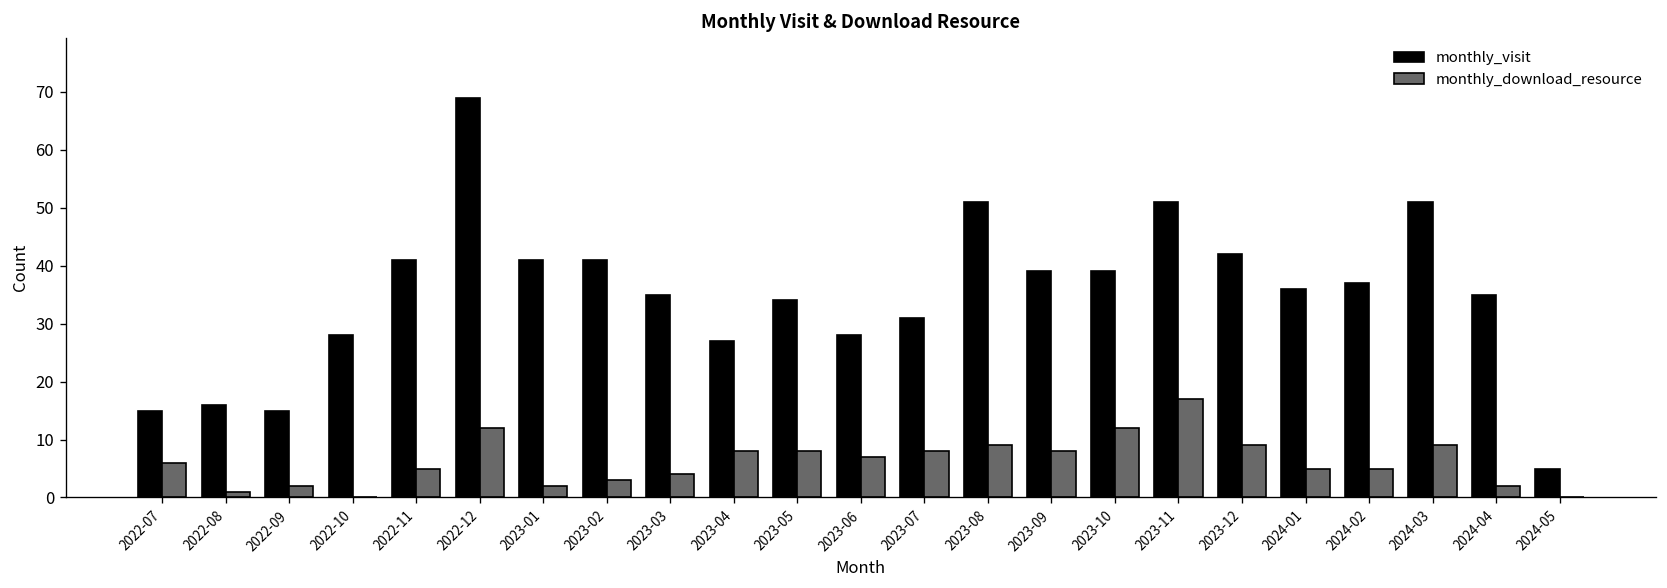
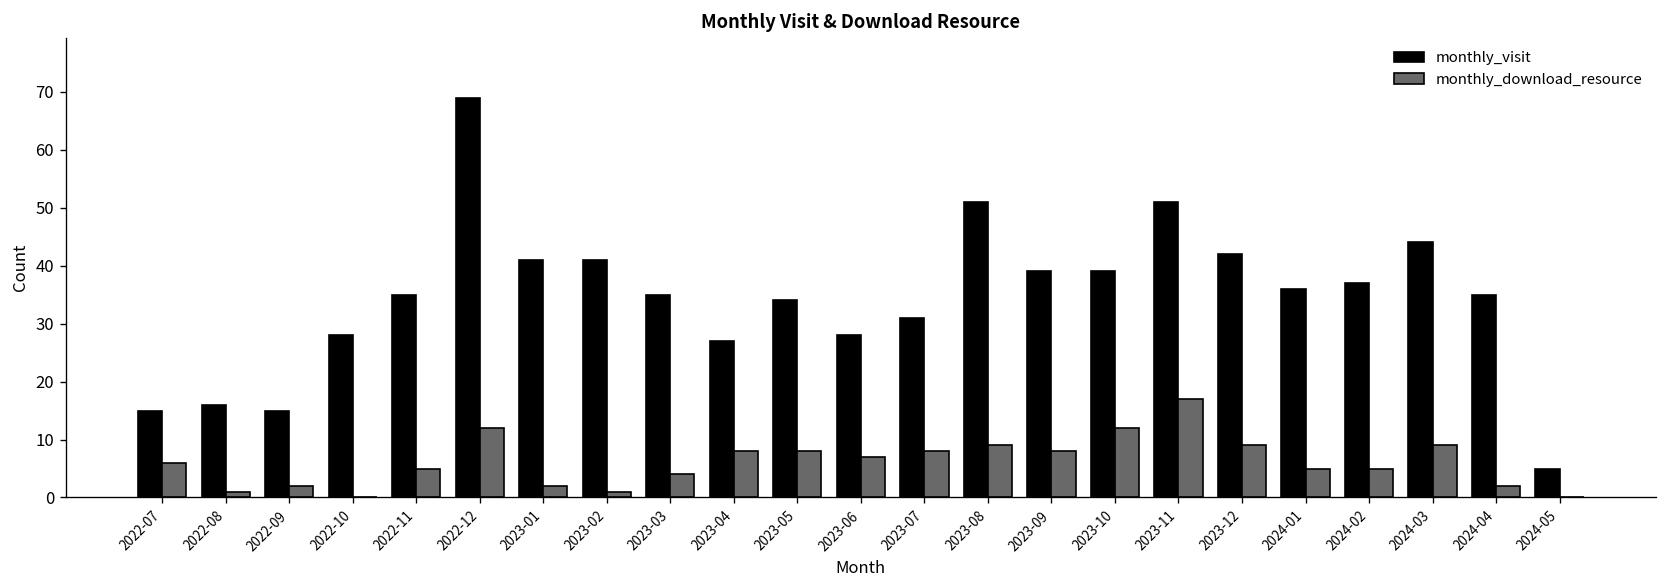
monthly_visit, 2022-11: 41 -> 35
monthly_download_resource, 2023-02: 3 -> 1
monthly_visit, 2024-03: 51 -> 44
